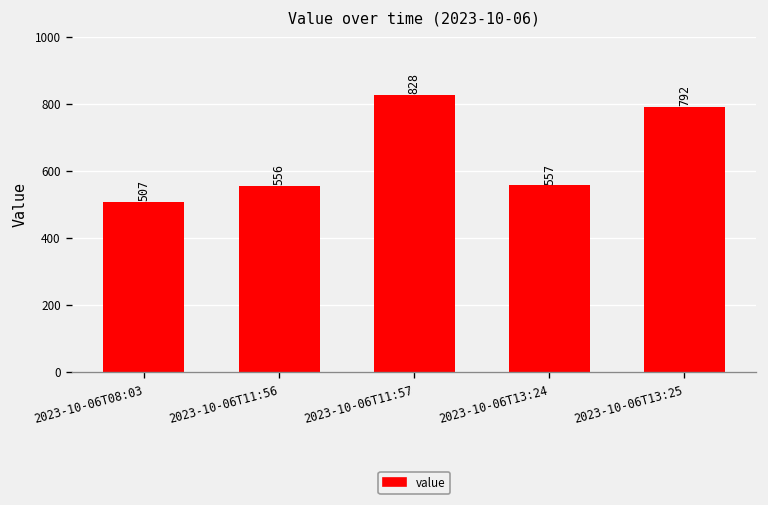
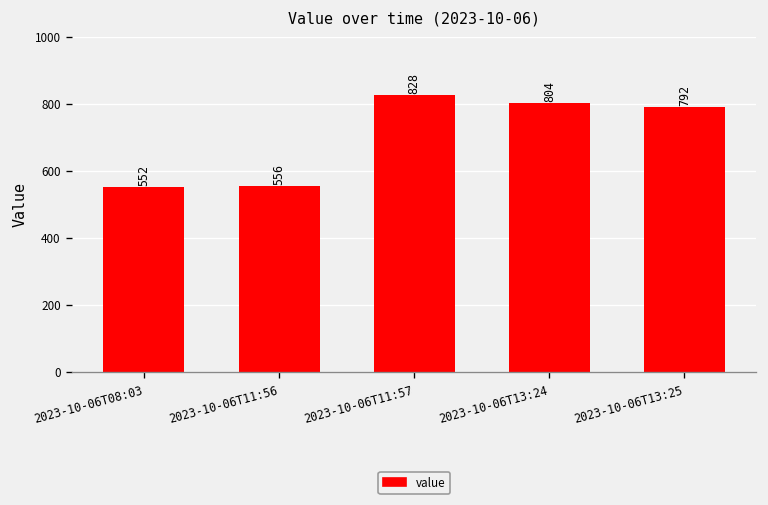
2023-10-06T08:03: 507 -> 552
2023-10-06T13:24: 557 -> 804
